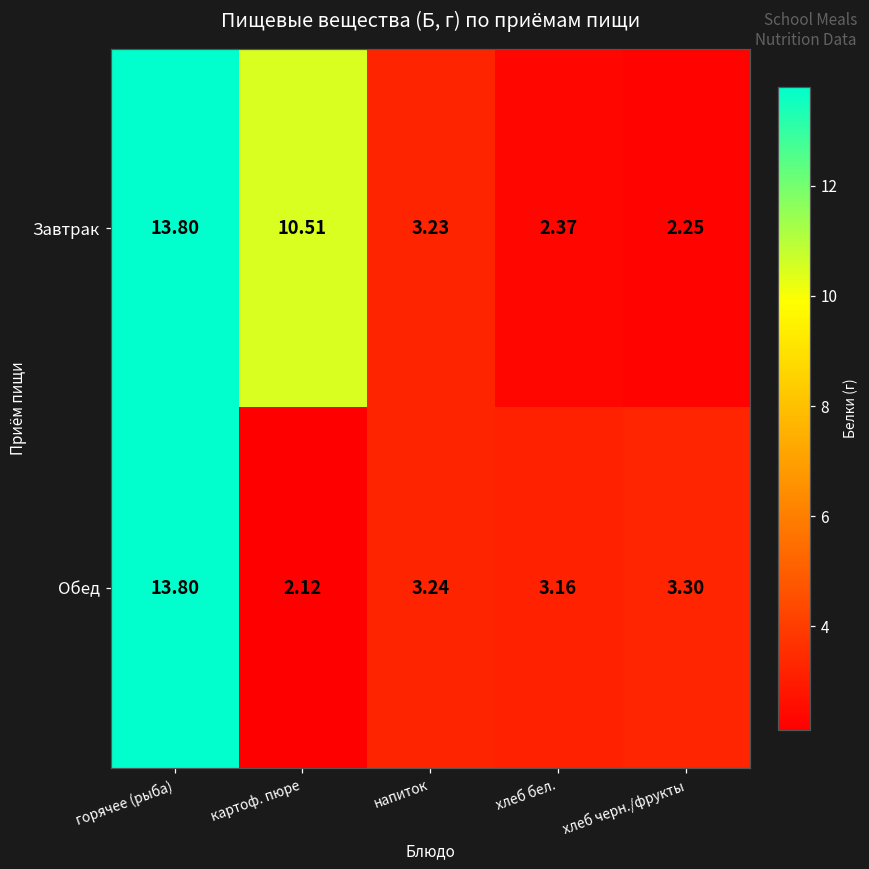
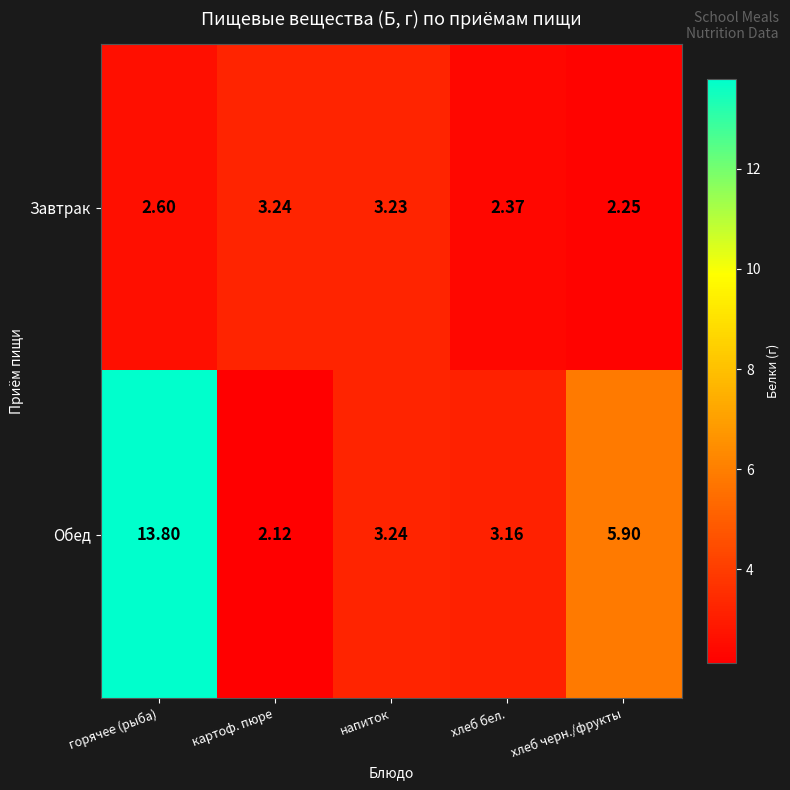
Завтрак, горячее (рыба): 13.80 -> 2.60
Завтрак, картоф. пюре: 10.51 -> 3.24
Обед, хлеб черн./фрукты: 3.30 -> 5.90
